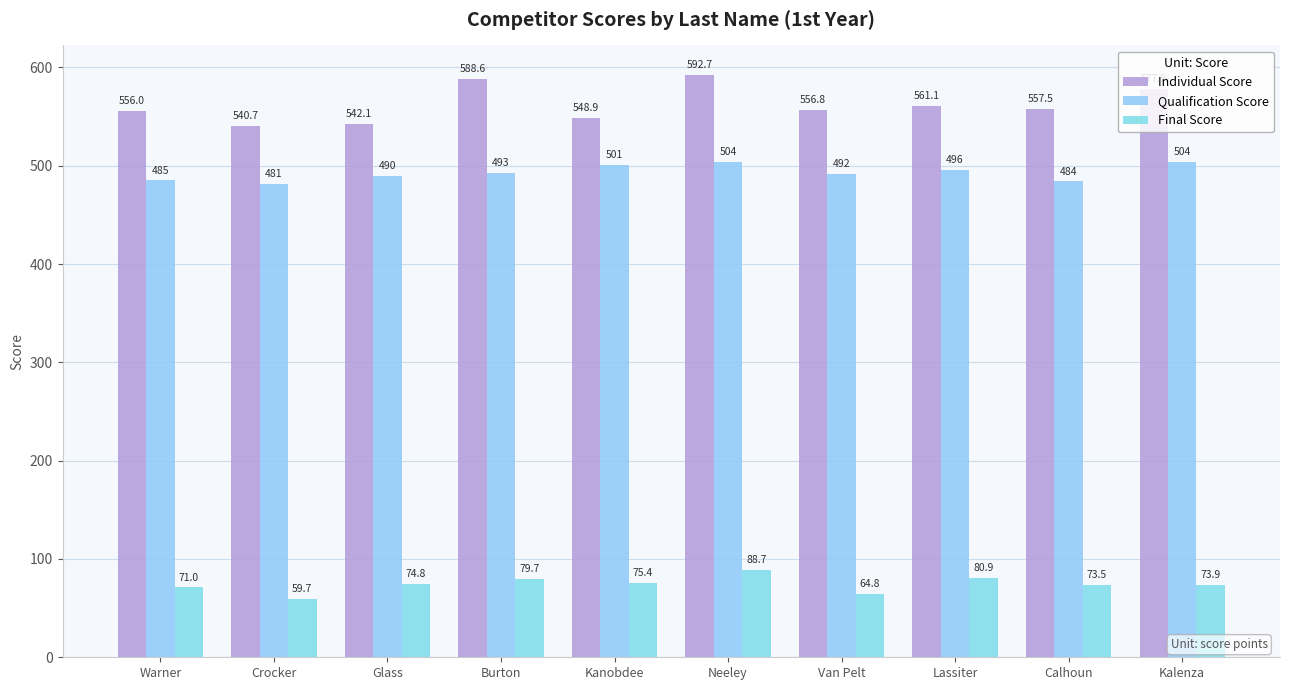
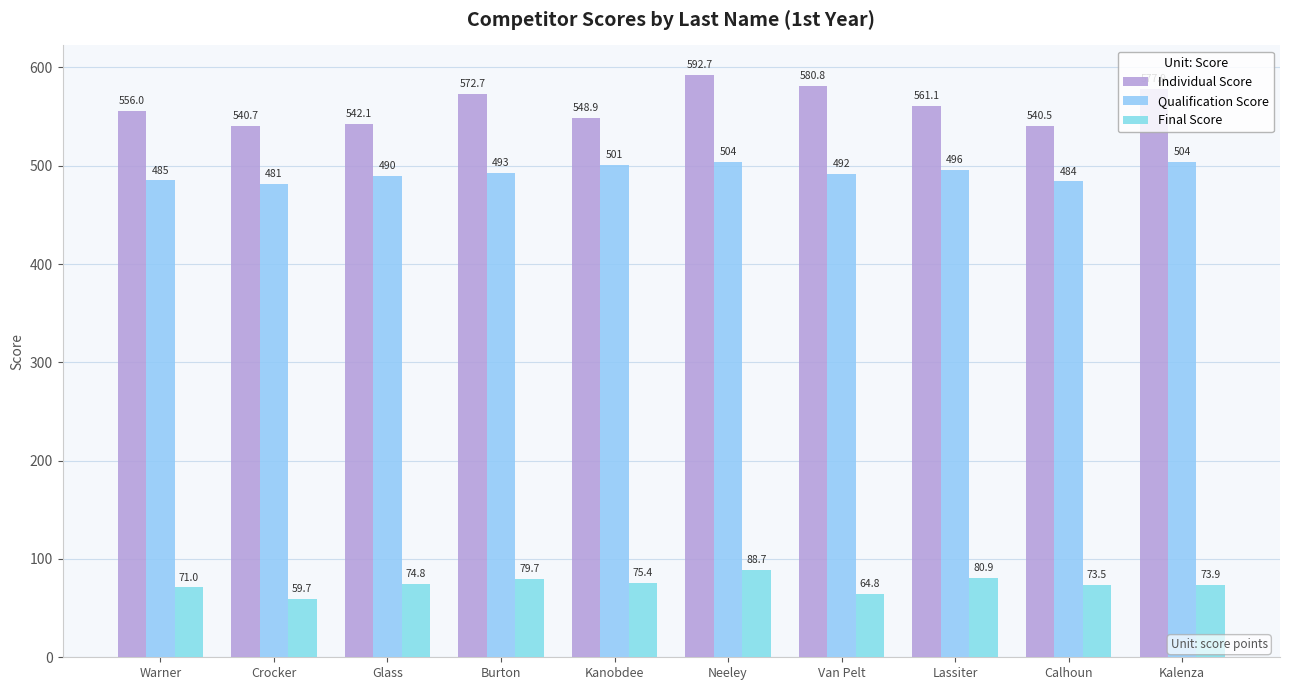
Individual Score, Burton: 588.6 -> 572.7
Individual Score, Van Pelt: 556.8 -> 580.8
Individual Score, Calhoun: 557.5 -> 540.5
